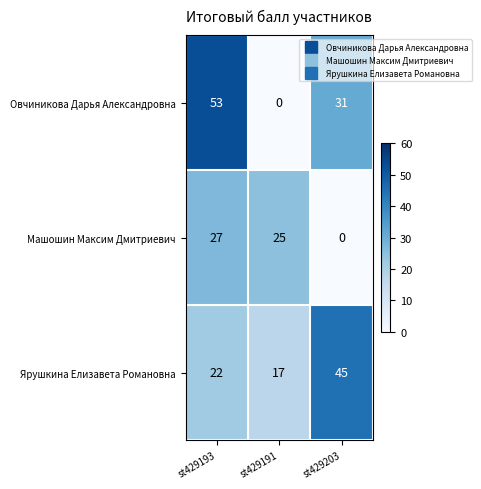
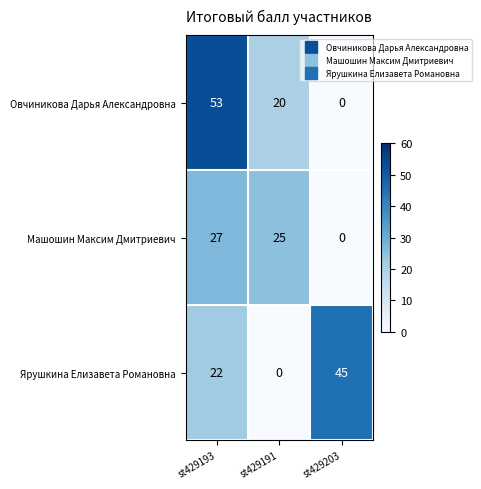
Овчиникова Дарья Александровна, st429191: 0 -> 20
Овчиникова Дарья Александровна, st429203: 31 -> 0
Ярушкина Елизавета Романовна, st429191: 17 -> 0
